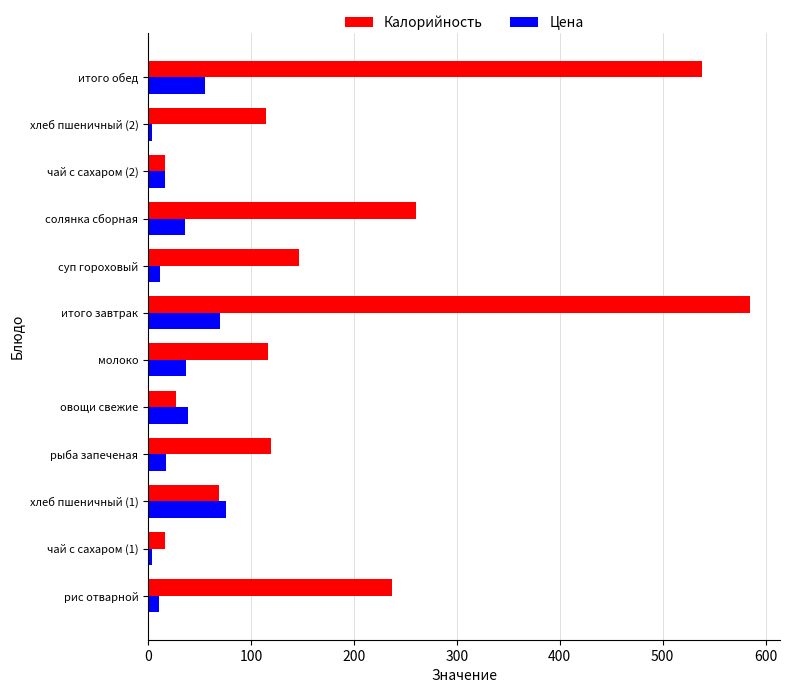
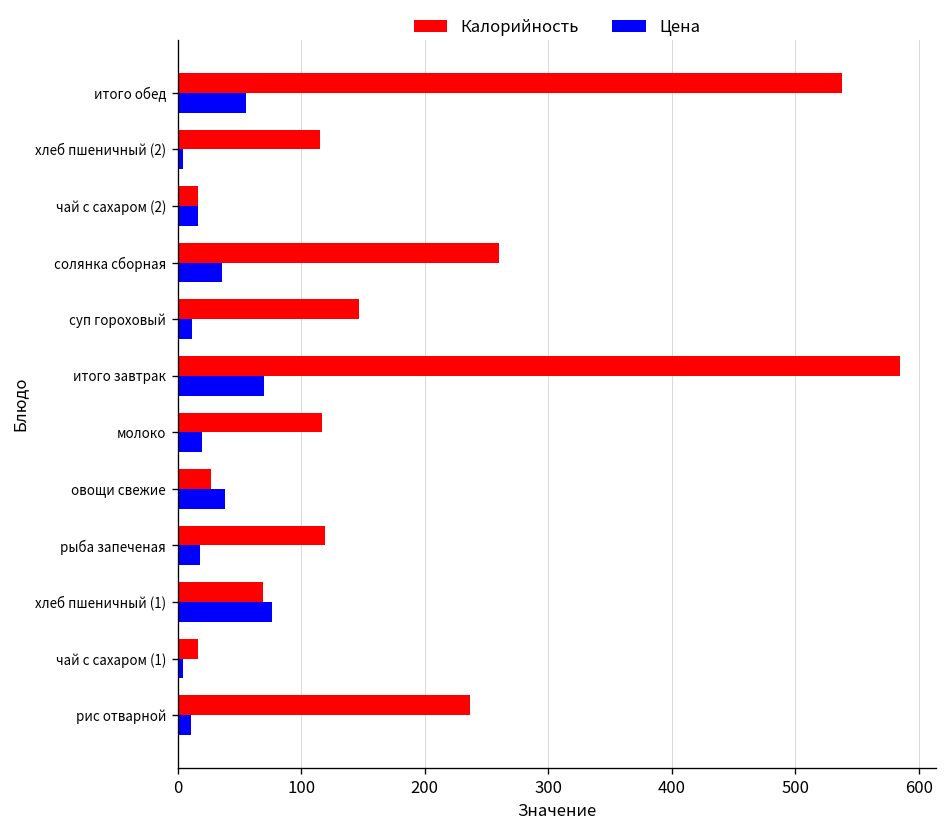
Цена, молоко: 37 -> 20
